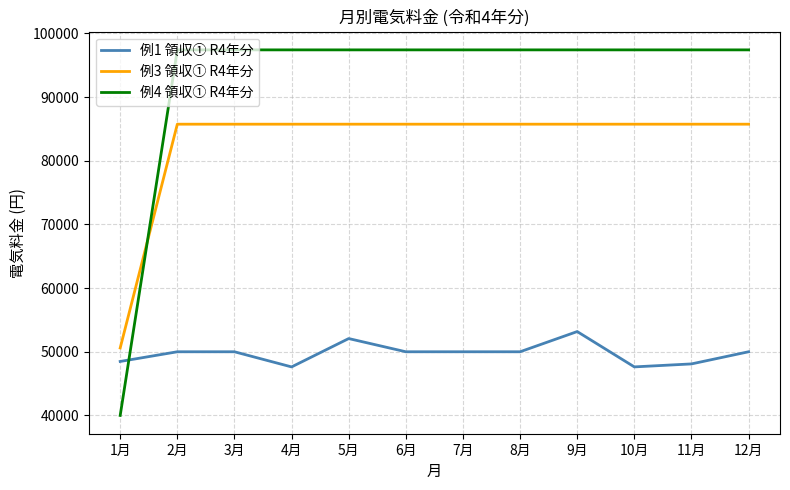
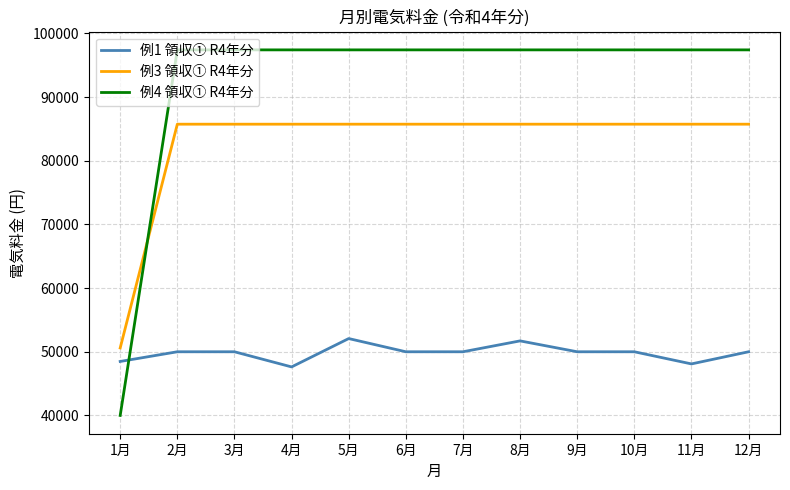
例1 領収① R4年分, 8月: 50000 -> 52000
例1 領収① R4年分, 9月: 53000 -> 50000
例1 領収① R4年分, 10月: 48000 -> 50000
